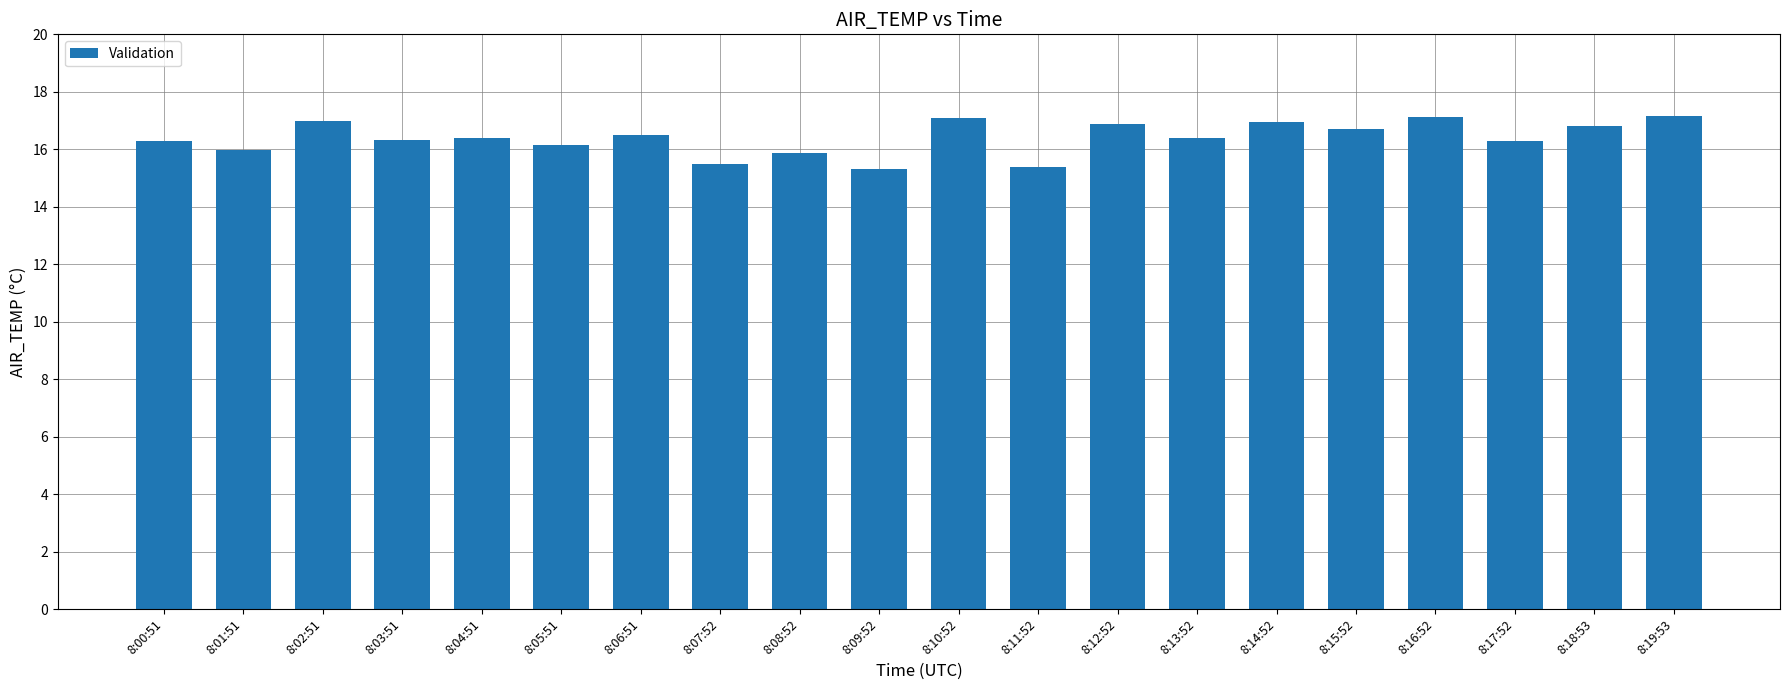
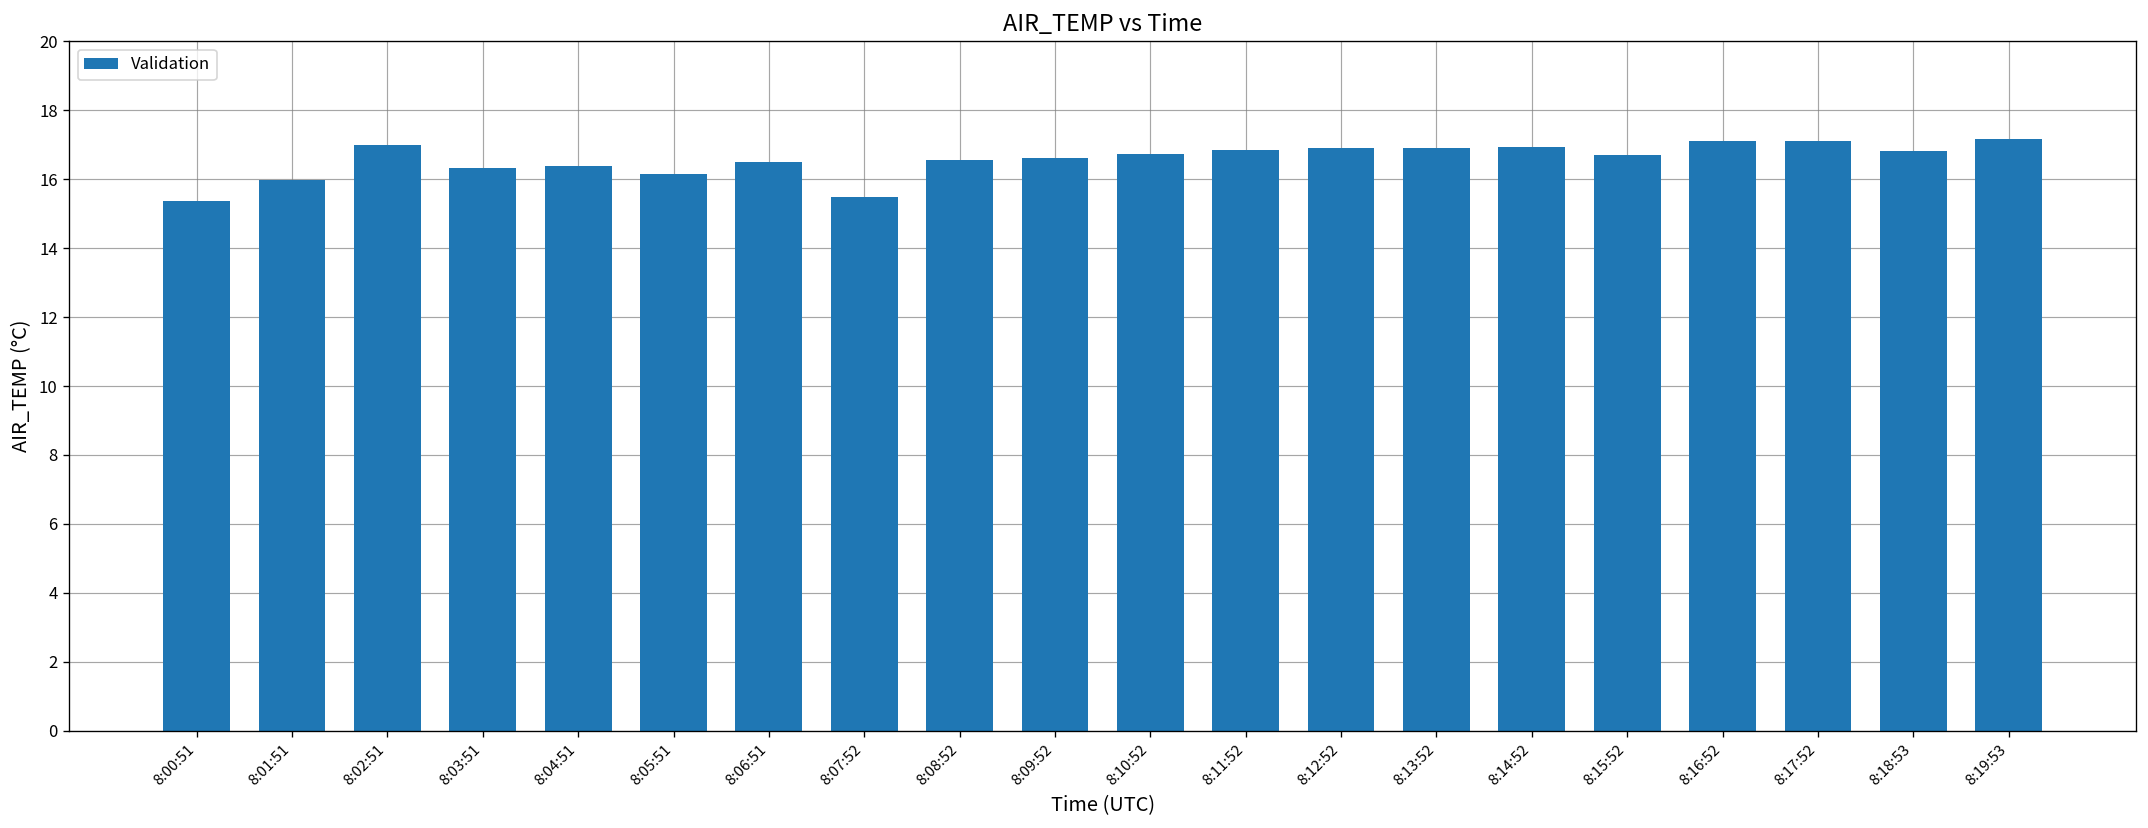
8:00:51: 16.3 -> 15.4
8:08:52: 15.9 -> 16.6
8:09:52: 15.3 -> 16.6
8:10:52: 17.1 -> 16.7
8:11:52: 15.4 -> 16.8
8:13:52: 16.4 -> 16.9
8:17:52: 16.3 -> 17.1
